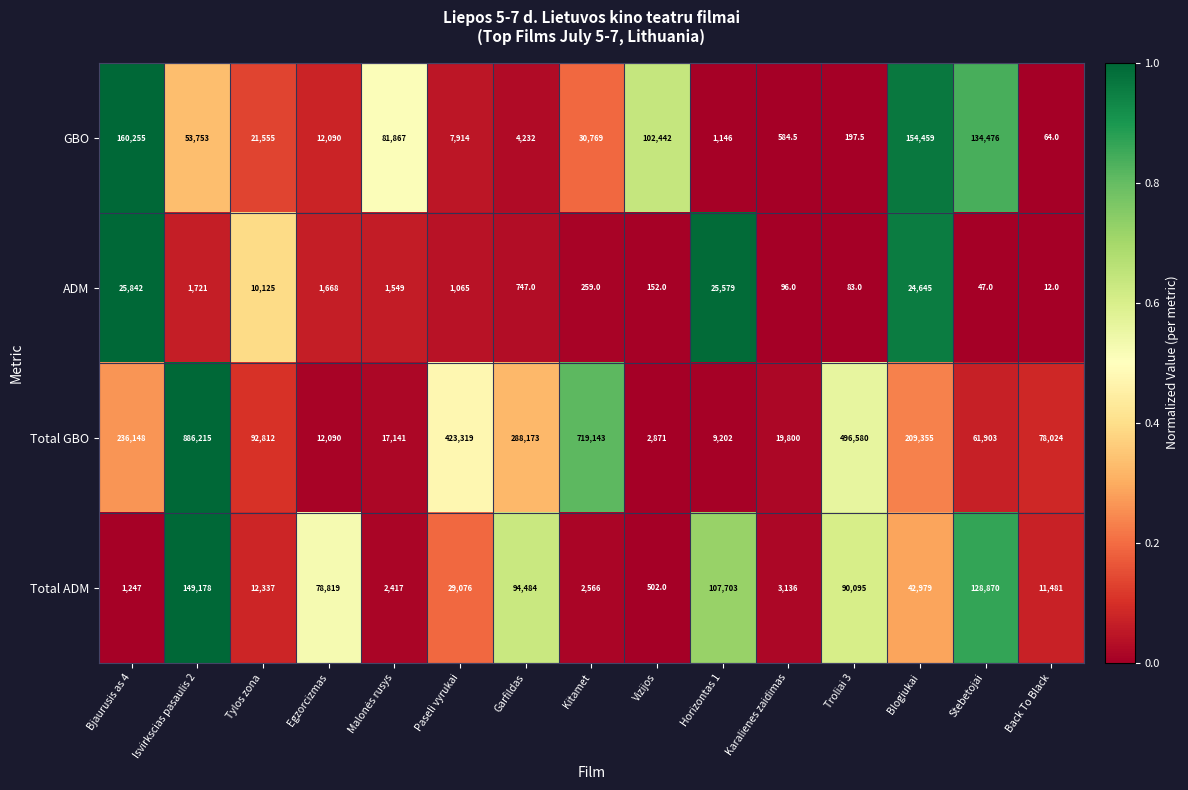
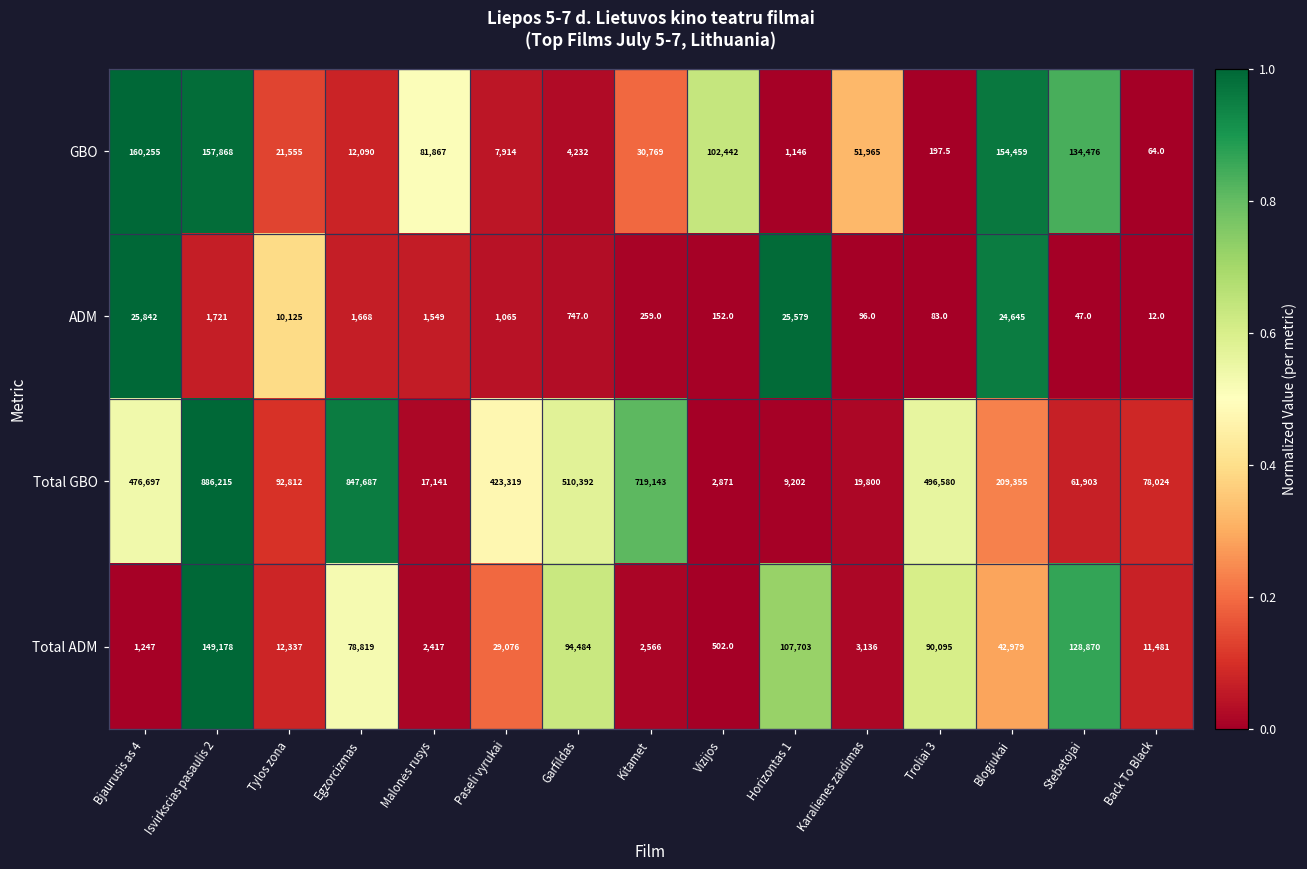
GBO, Isvirkscias pasaulis 2: 53,753 -> 157,868
GBO, Karalienes zaidimas: 584.5 -> 51,965
Total GBO, Bjaurusis as 4: 236,148 -> 476,697
Total GBO, Egzorcizmas: 12,090 -> 847,687
Total GBO, Garfildas: 288,173 -> 510,392
